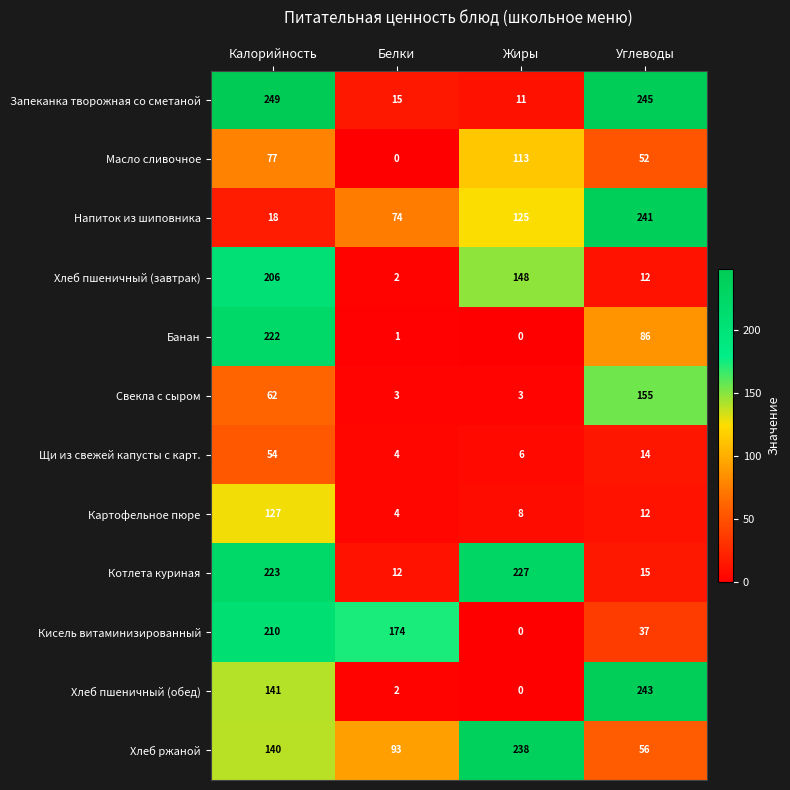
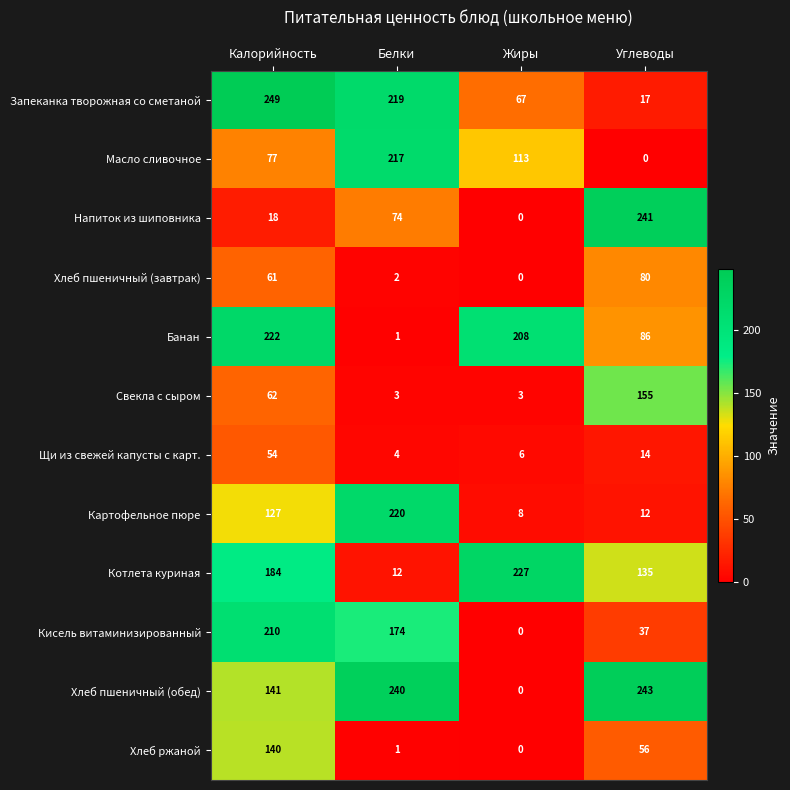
Запеканка творожная со сметаной, Белки: 15 -> 219
Запеканка творожная со сметаной, Жиры: 11 -> 67
Запеканка творожная со сметаной, Углеводы: 245 -> 17
Масло сливочное, Белки: 0 -> 217
Масло сливочное, Углеводы: 52 -> 0
Напиток из шиповника, Жиры: 125 -> 0
Хлеб пшеничный (завтрак), Калорийность: 206 -> 61
Хлеб пшеничный (завтрак), Жиры: 148 -> 0
Хлеб пшеничный (завтрак), Углеводы: 12 -> 80
Банан, Жиры: 0 -> 208
Картофельное пюре, Белки: 4 -> 220
Котлета куриная, Калорийность: 223 -> 184
Котлета куриная, Углеводы: 15 -> 135
Хлеб пшеничный (обед), Белки: 2 -> 240
Хлеб ржаной, Белки: 93 -> 1
Хлеб ржаной, Жиры: 238 -> 0
